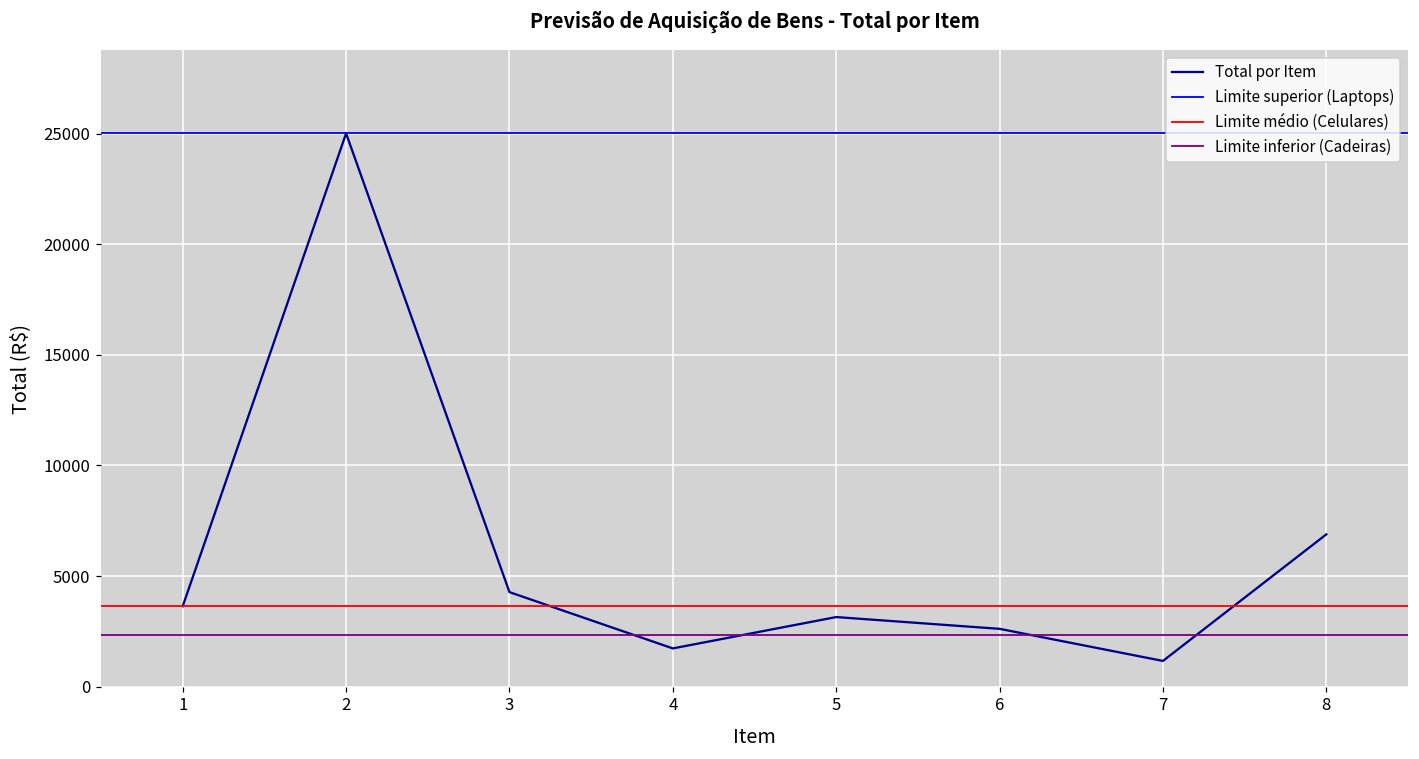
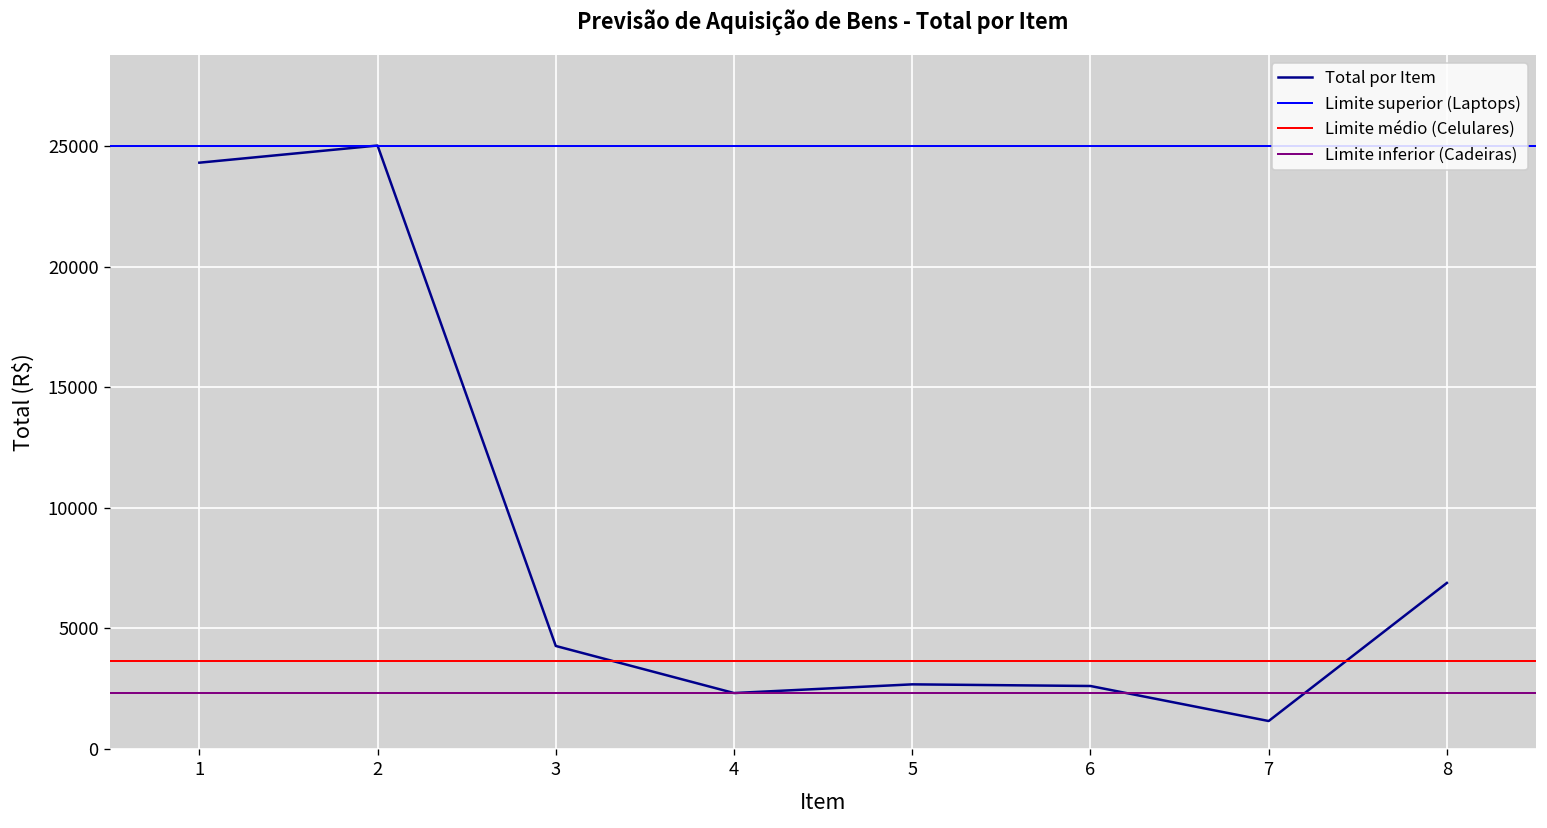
1: 3600 -> 24300
4: 1700 -> 2300
5: 3100 -> 2700
